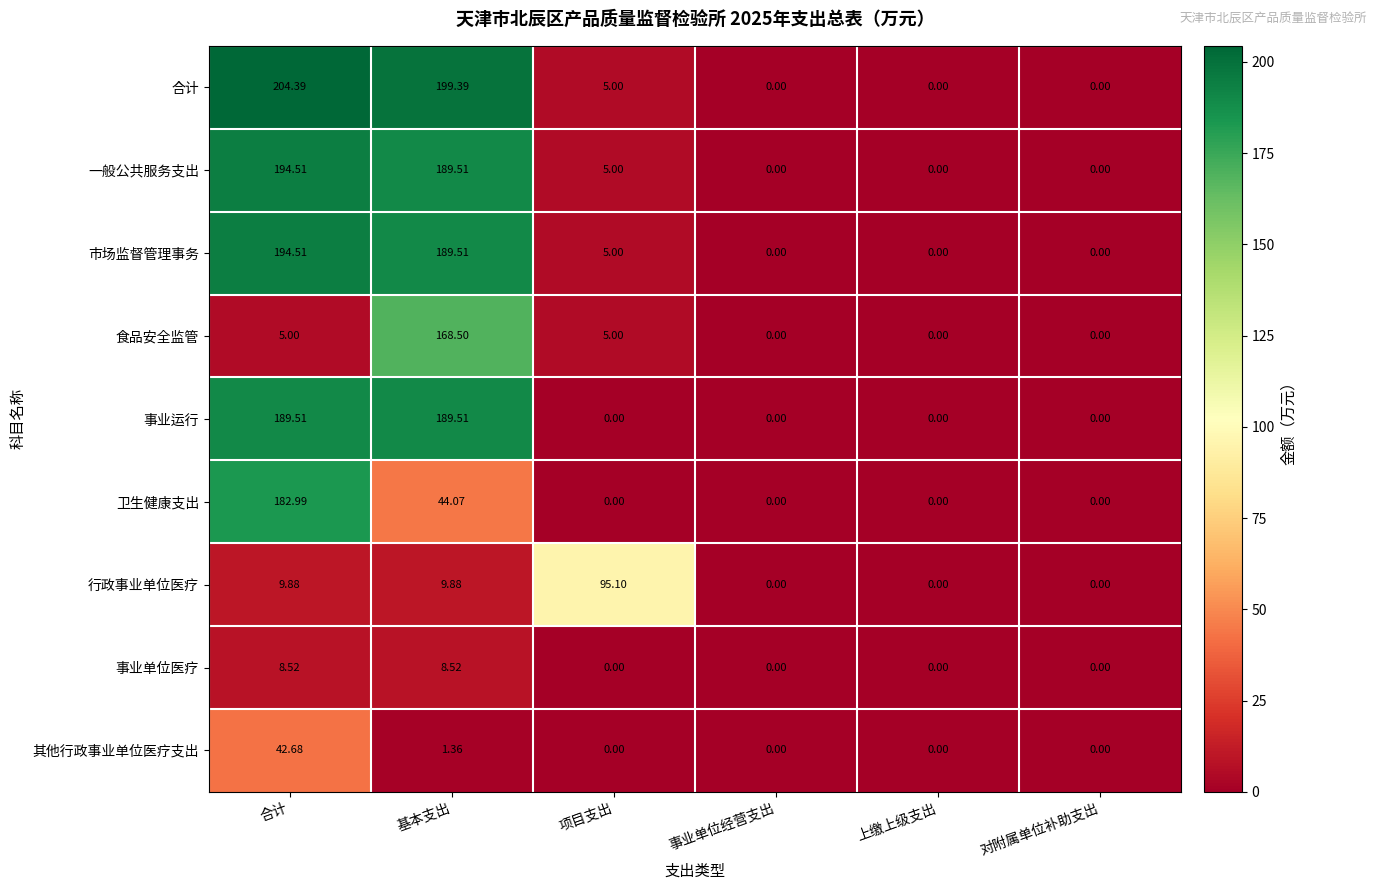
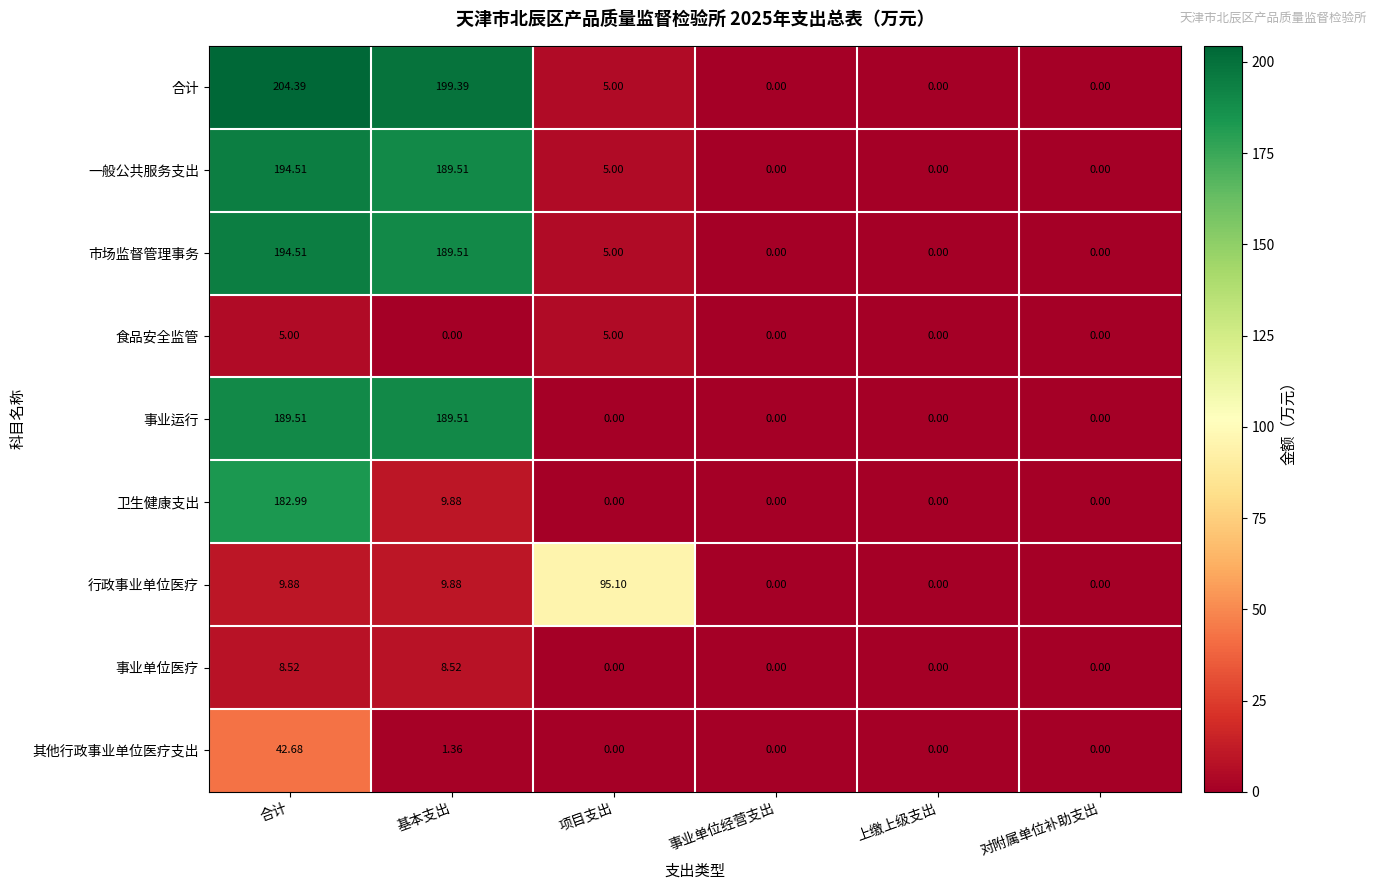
食品安全监管, 基本支出: 168.50 -> 0.00
卫生健康支出, 基本支出: 44.07 -> 9.88
